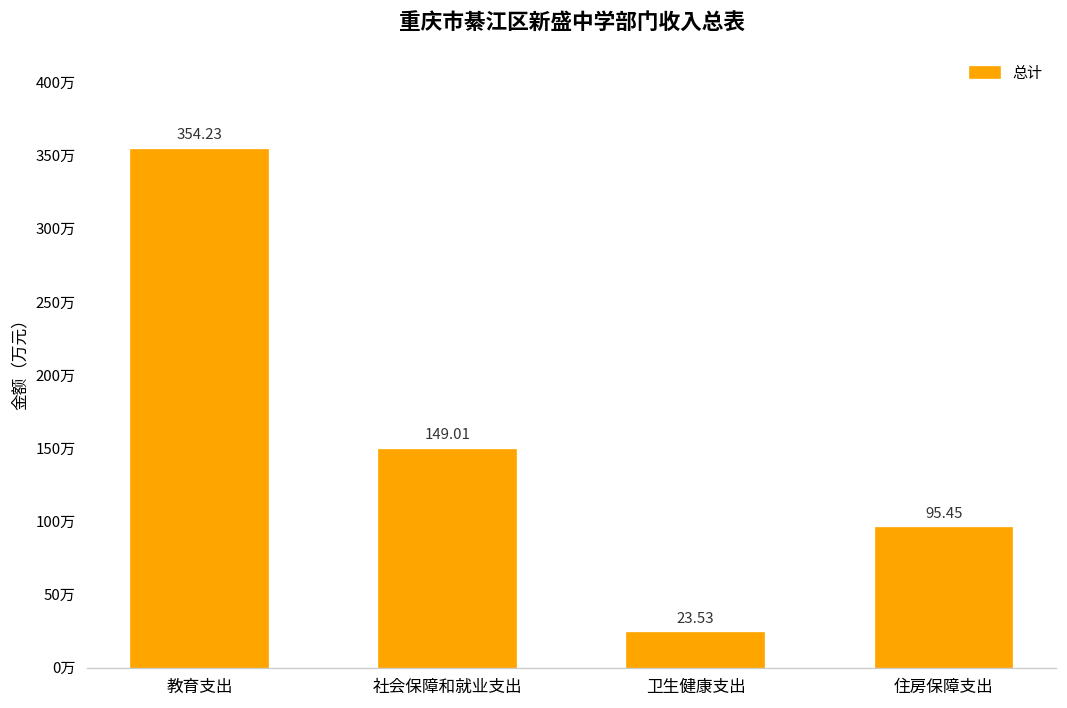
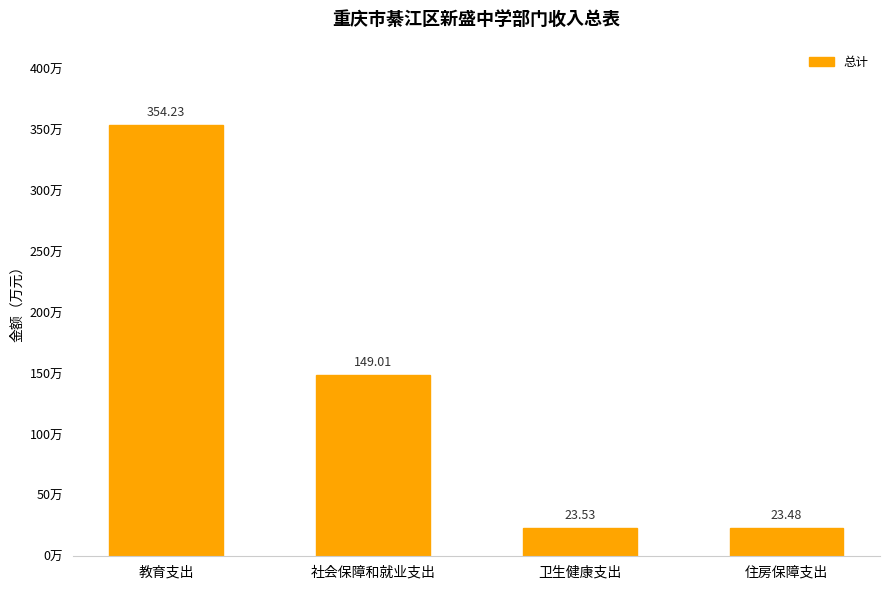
住房保障支出: 95.45 -> 23.48
